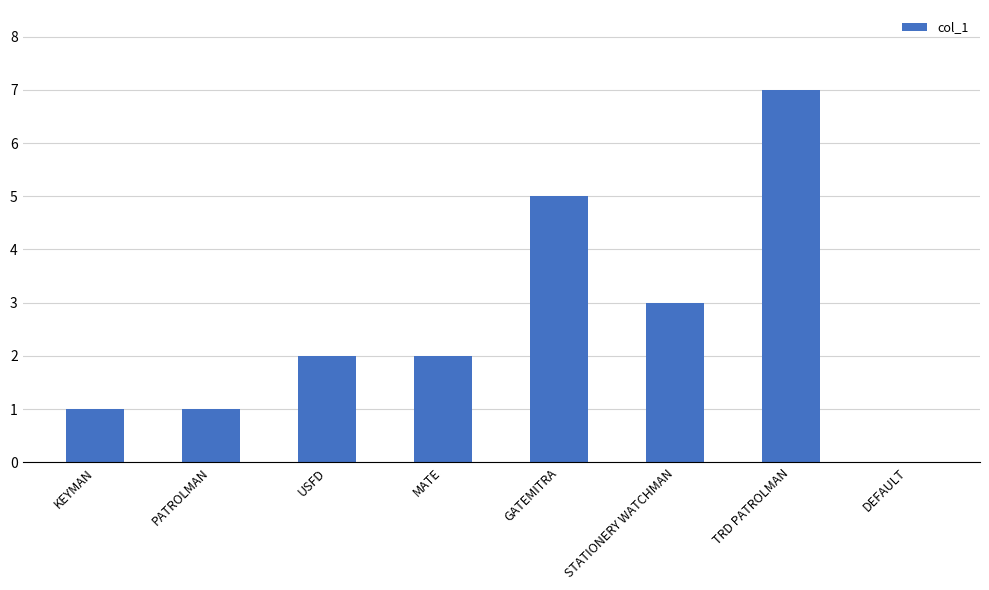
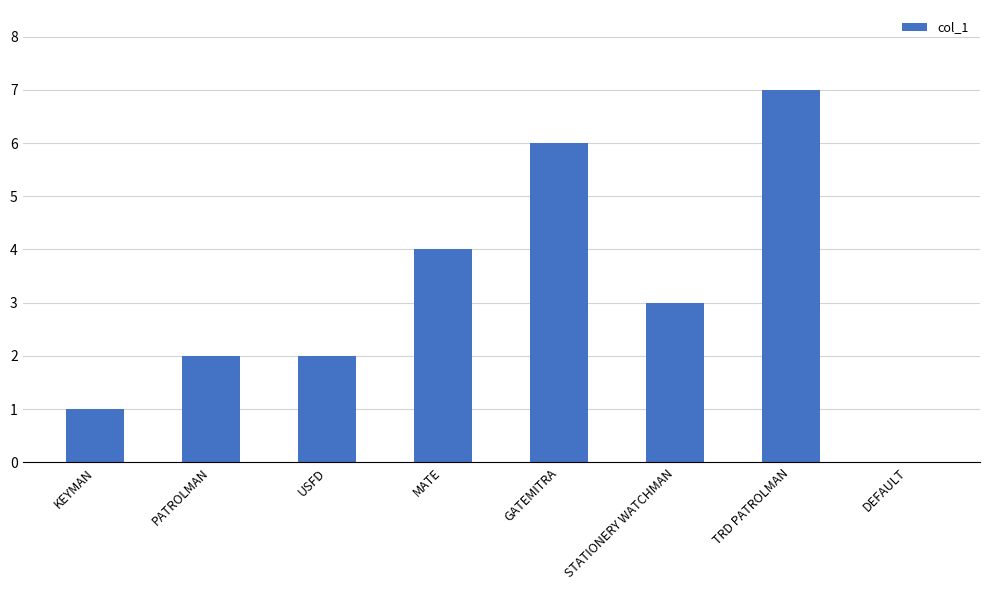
PATROLMAN: 1 -> 2
MATE: 2 -> 4
GATEMITRA: 5 -> 6
